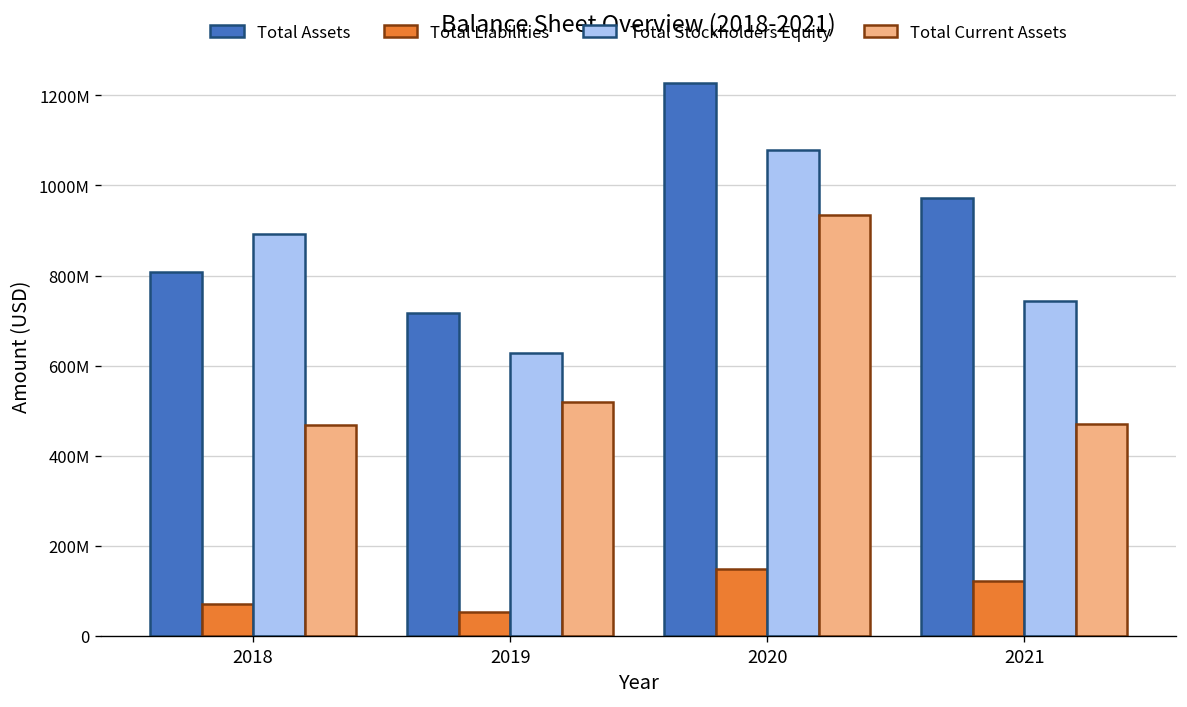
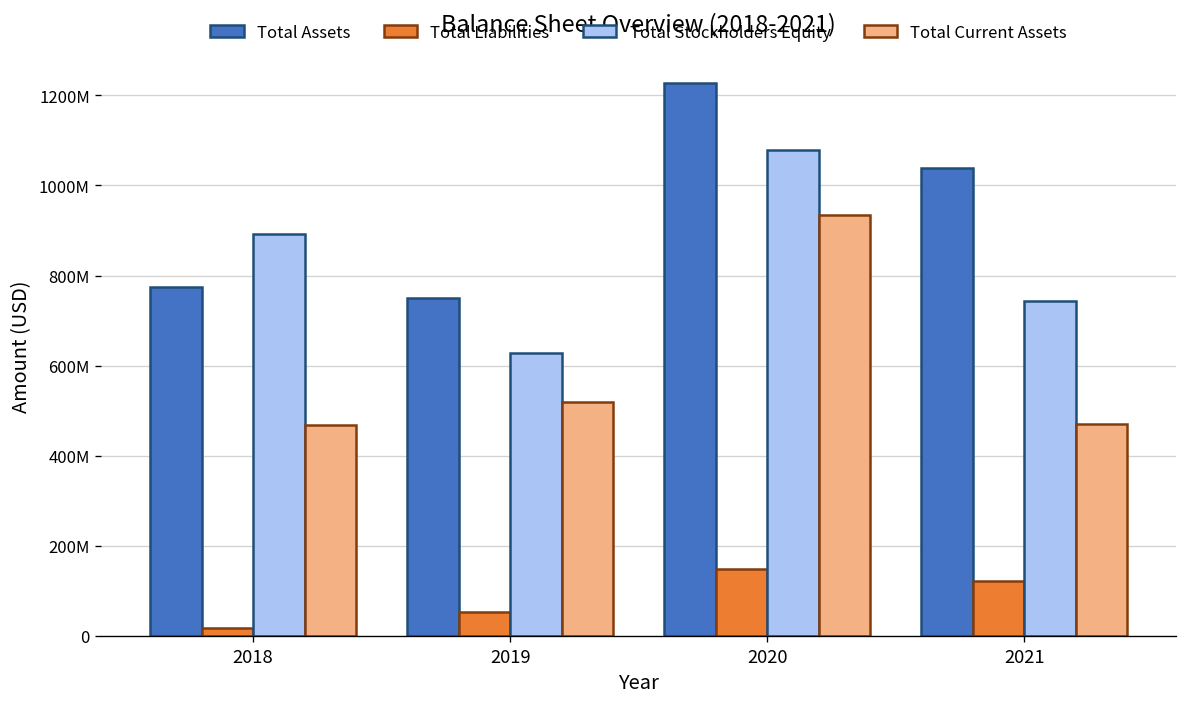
Total Assets, 2018: 810000000 -> 770000000
Total Liabilities, 2018: 70000000 -> 20000000
Total Assets, 2019: 720000000 -> 750000000
Total Assets, 2021: 970000000 -> 1040000000
